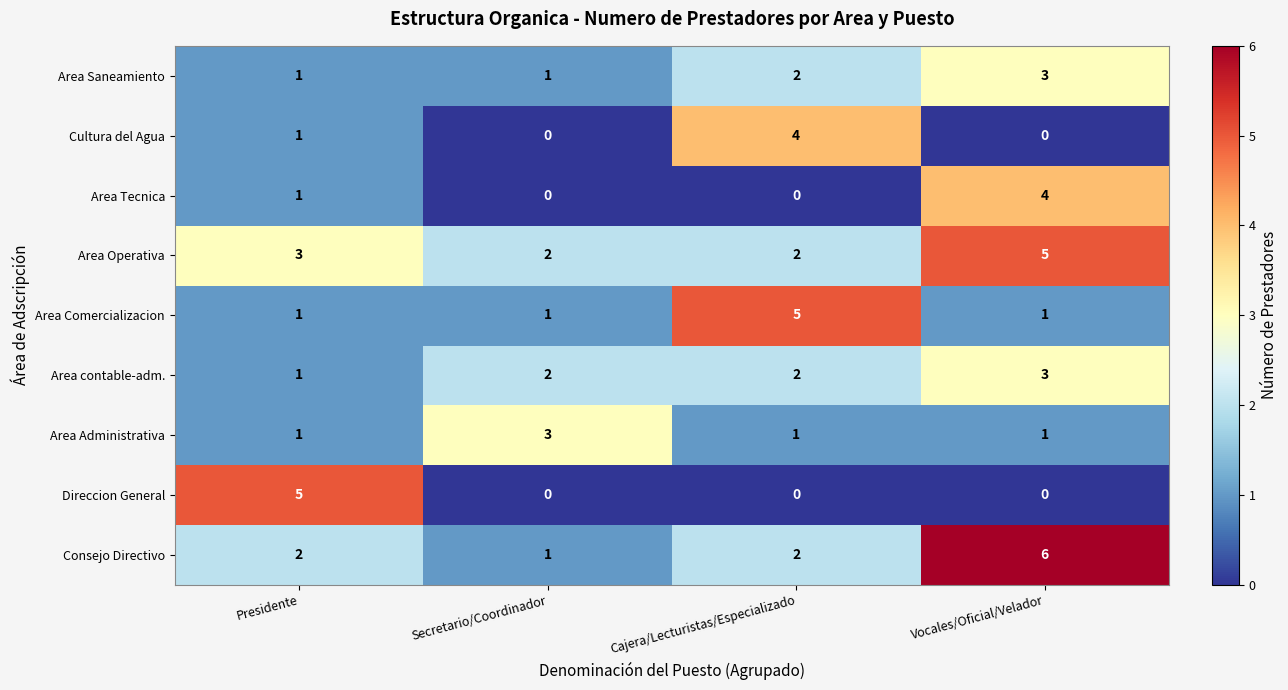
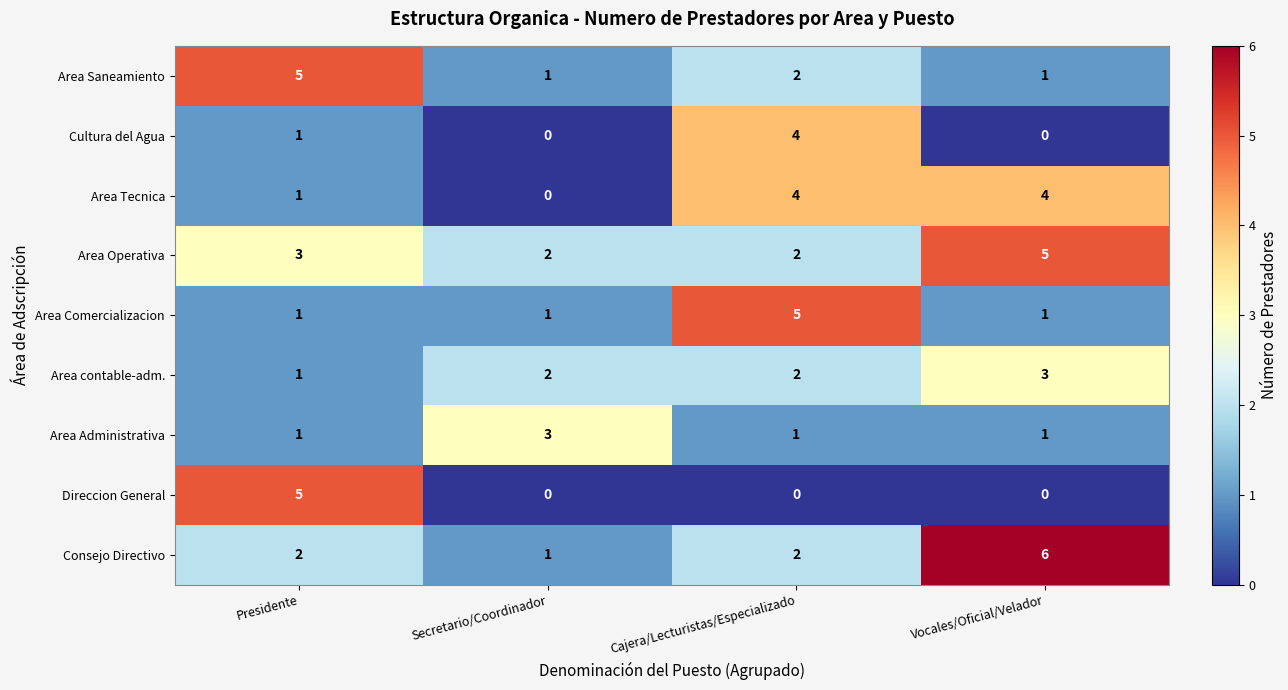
Area Saneamiento, Presidente: 1 -> 5
Area Saneamiento, Vocales/Oficial/Velador: 3 -> 1
Area Tecnica, Cajera/Lecturistas/Especializado: 0 -> 4
